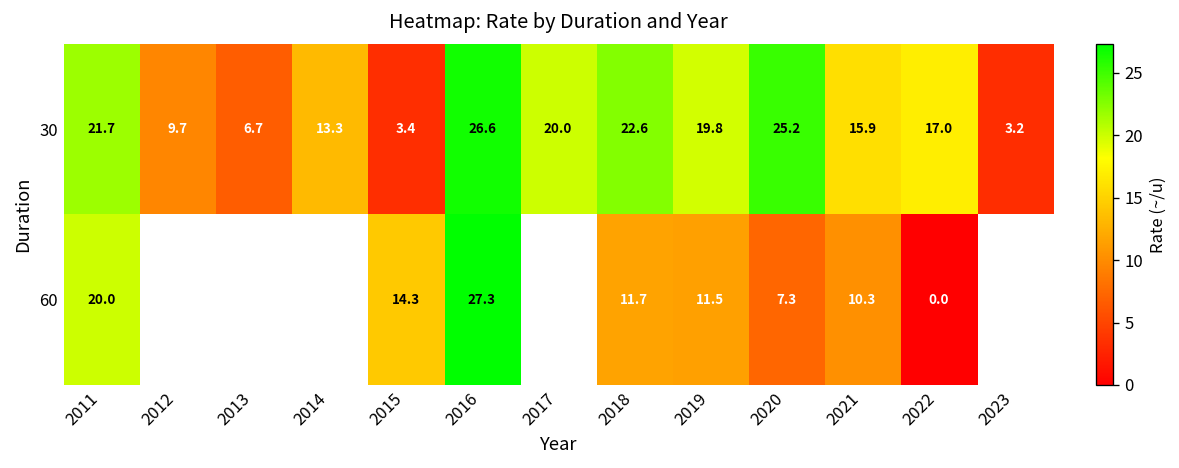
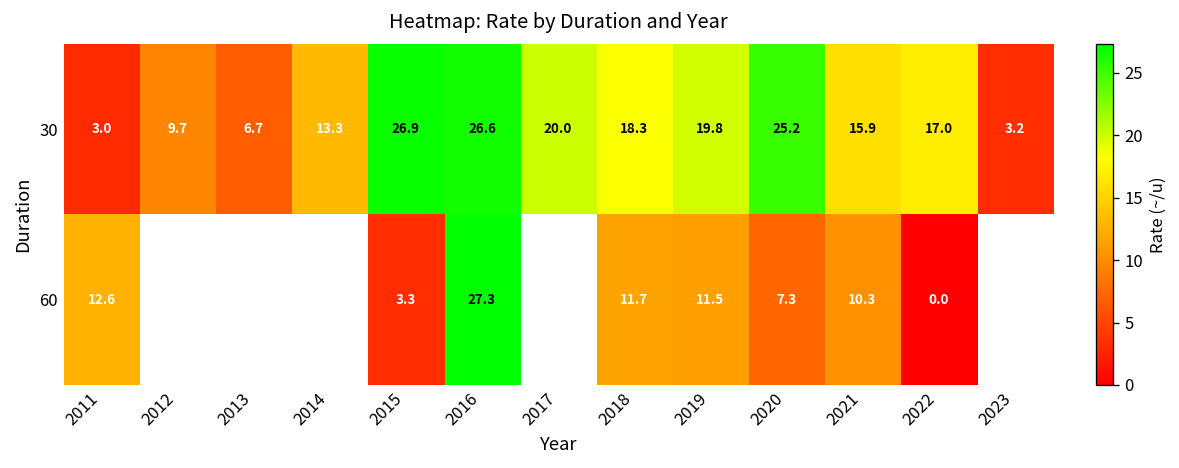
30, 2011: 21.7 -> 3.0
30, 2015: 3.4 -> 26.9
30, 2018: 22.6 -> 18.3
60, 2011: 20.0 -> 12.6
60, 2015: 14.3 -> 3.3
